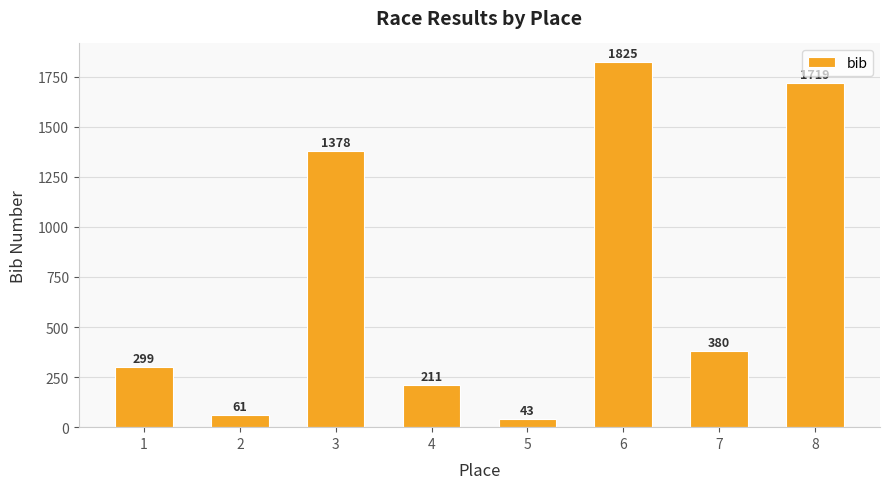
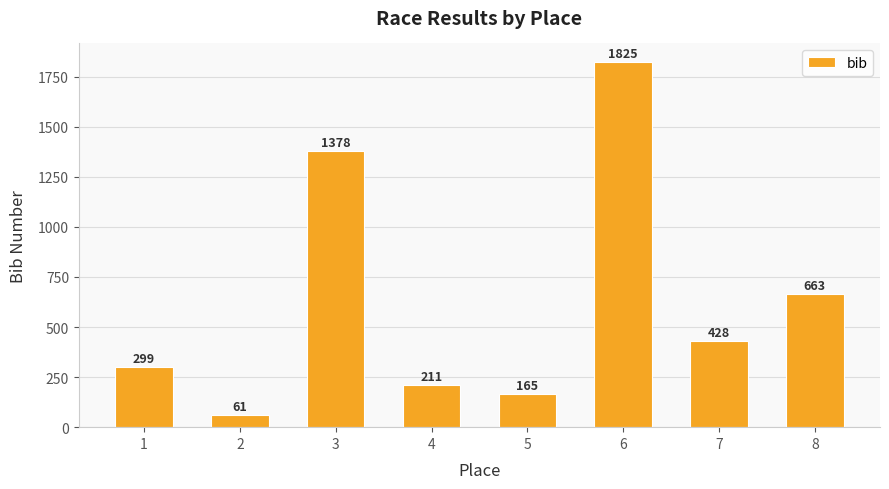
5: 43 -> 165
7: 380 -> 428
8: 1720 -> 660
